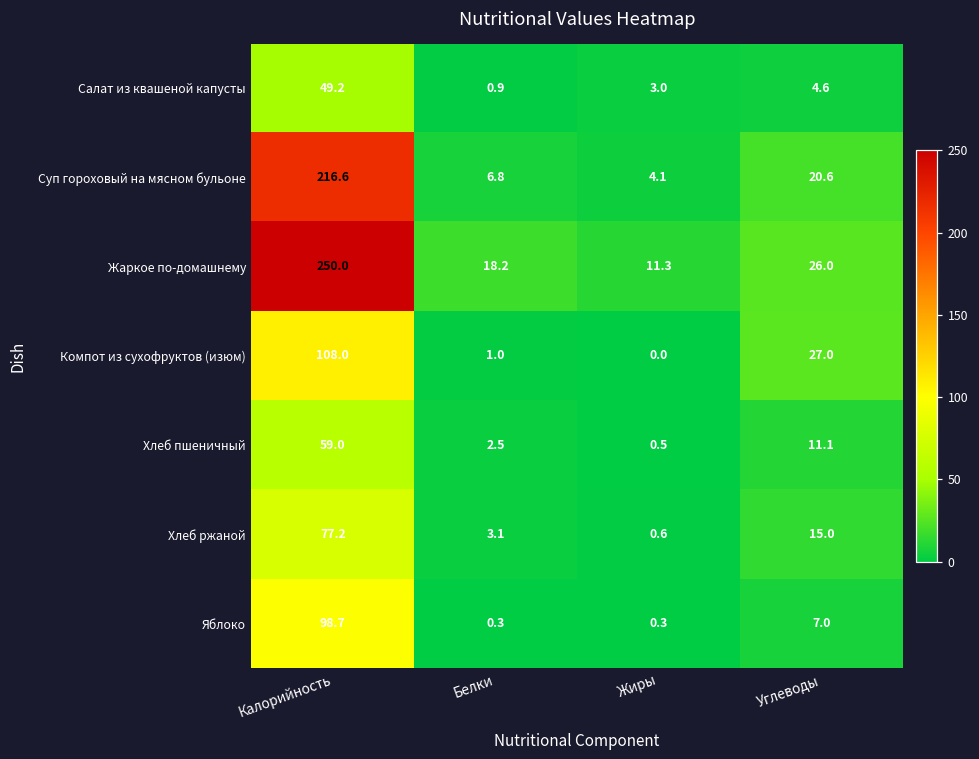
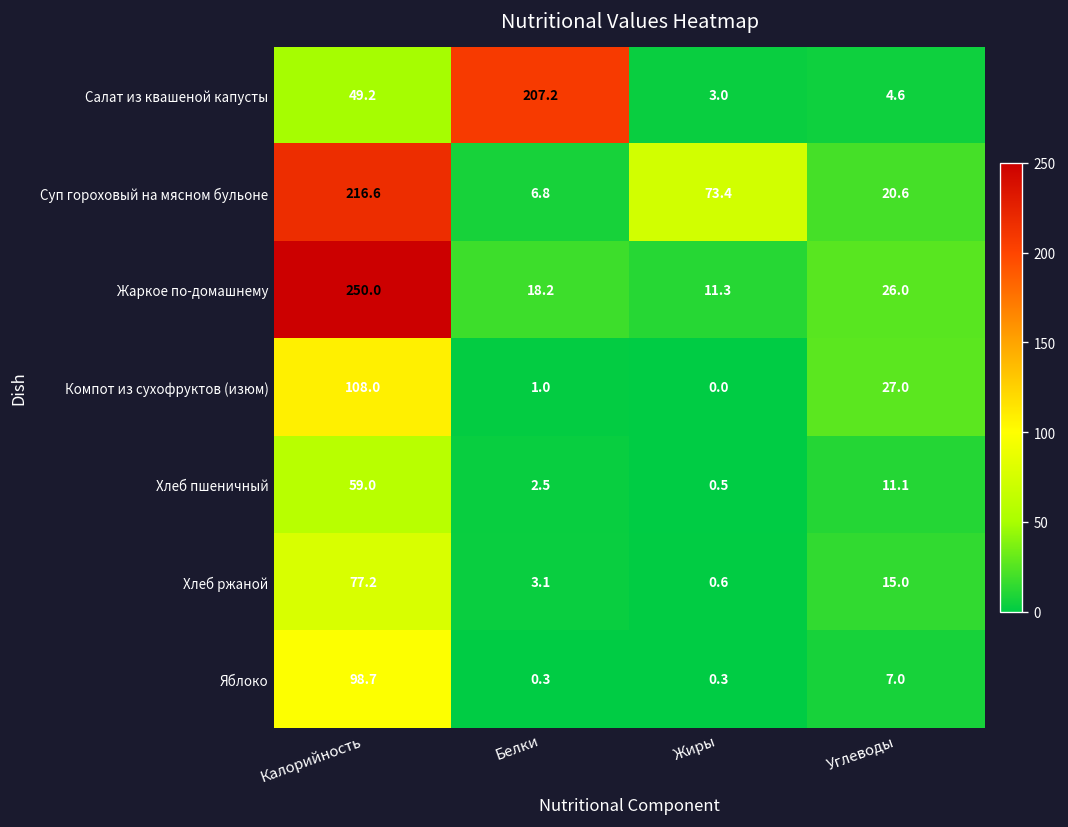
Салат из квашеной капусты, Белки: 0.9 -> 207.2
Суп гороховый на мясном бульоне, Жиры: 4.1 -> 73.4
